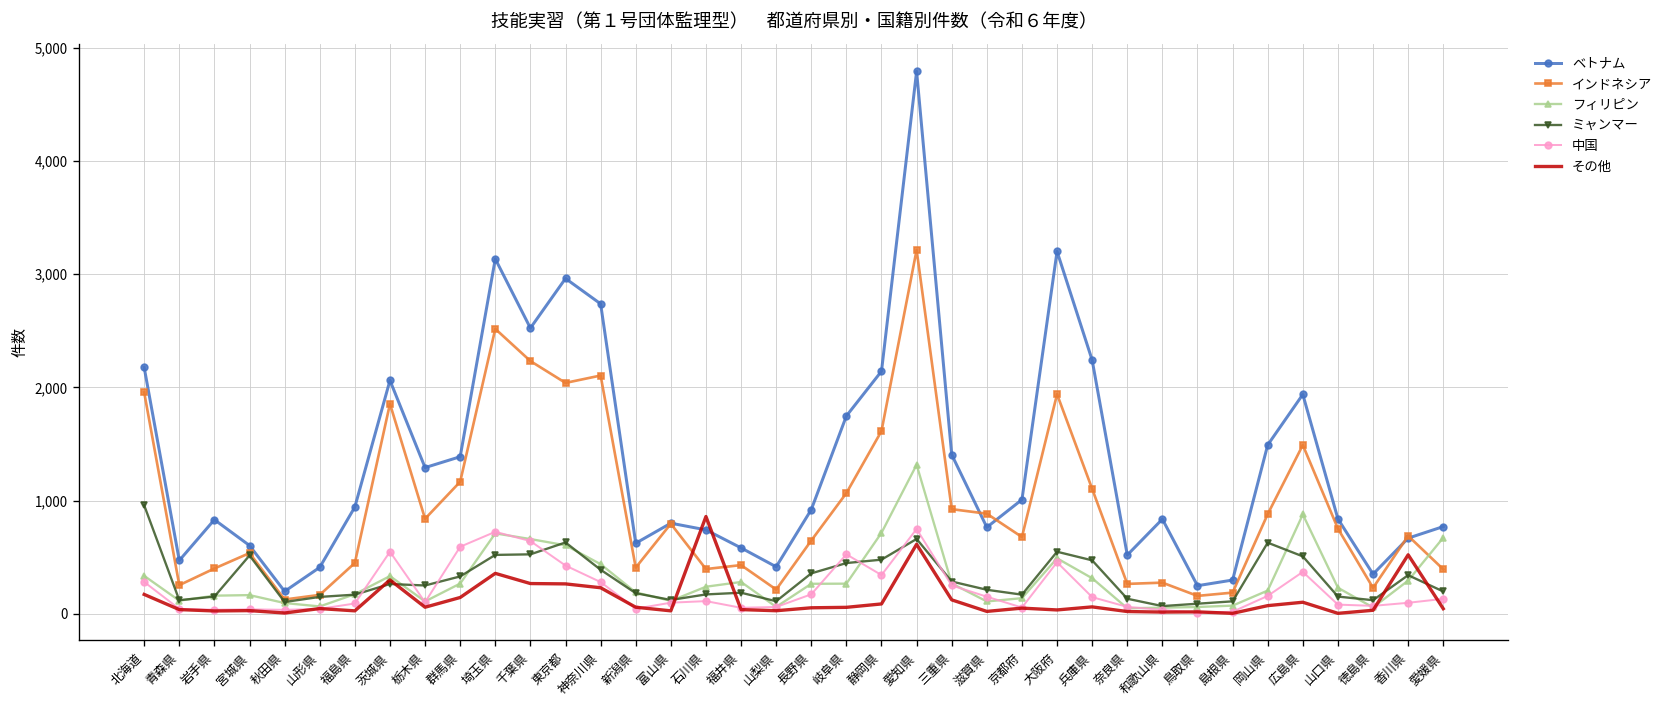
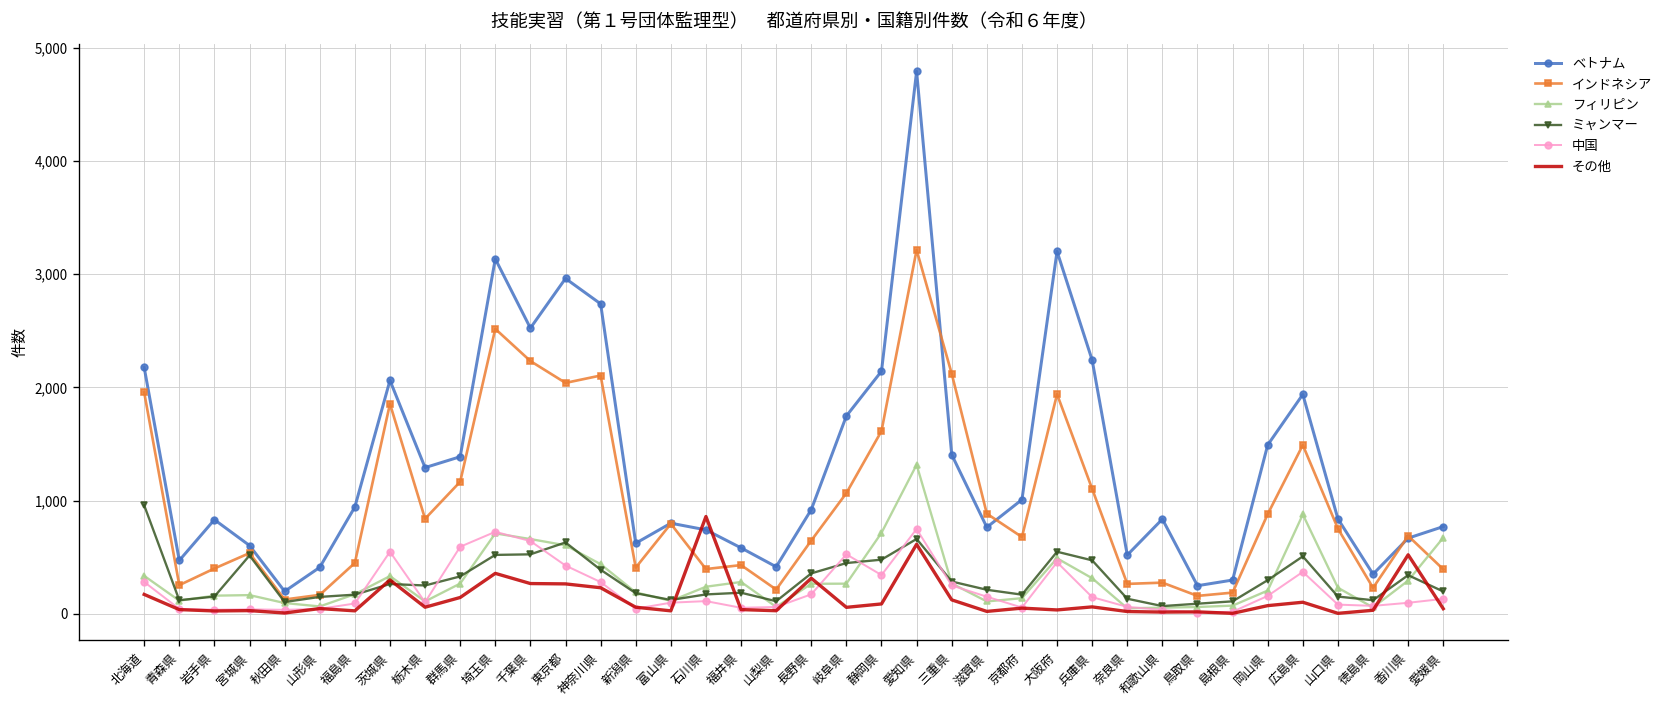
その他, 長野県: 100 -> 300
インドネシア, 三重県: 900 -> 2,100
ミャンマー, 岡山県: 600 -> 300
